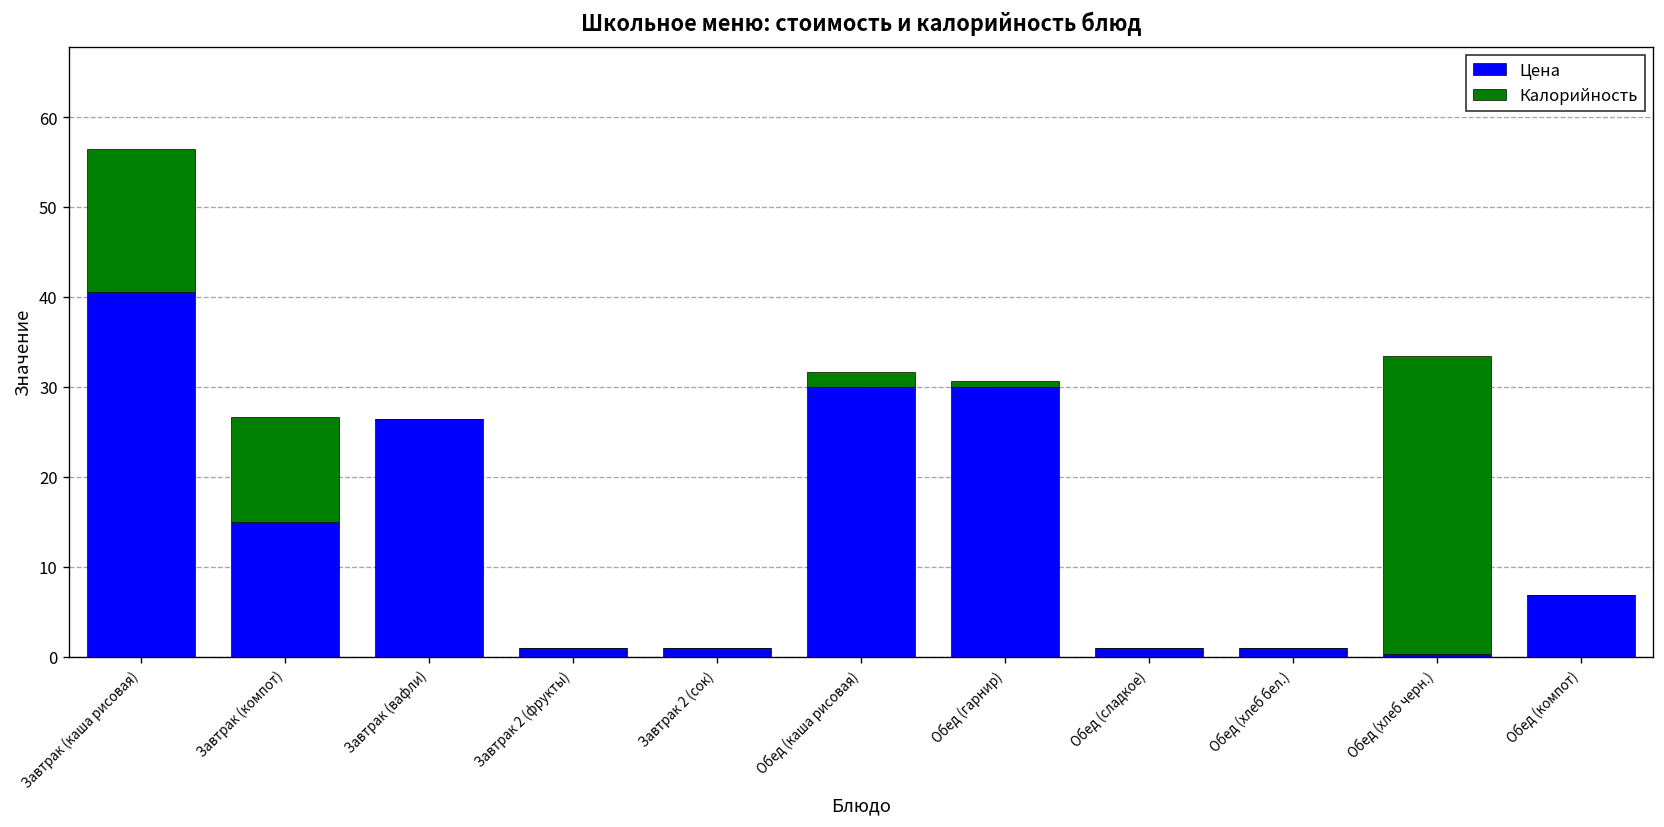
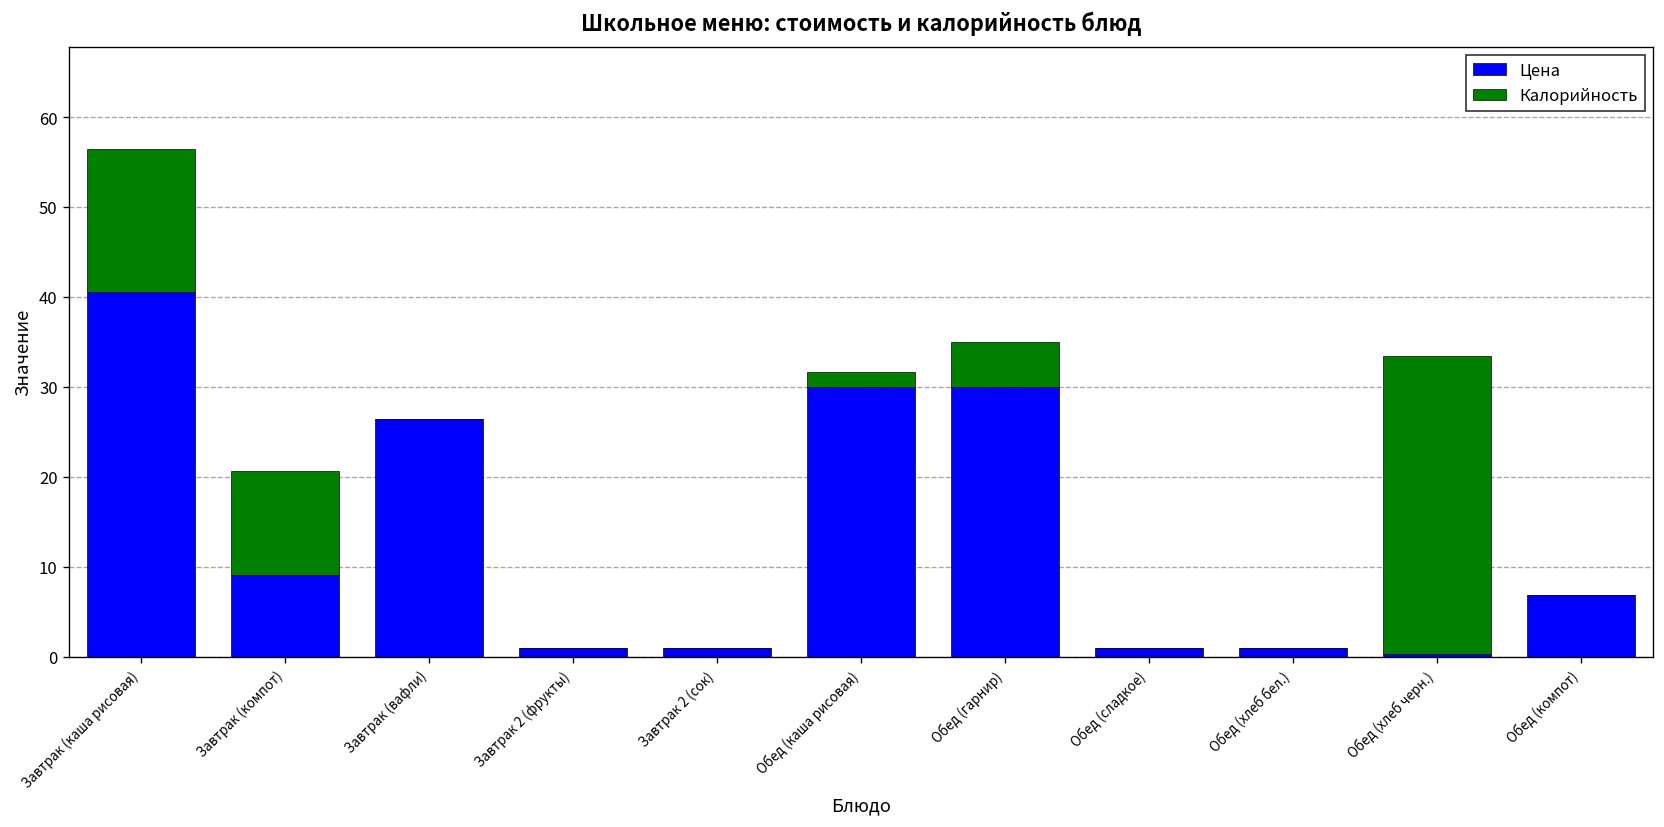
Цена, Завтрак (компот): 15 -> 9
Калорийность, Обед (гарнир): 1 -> 5
